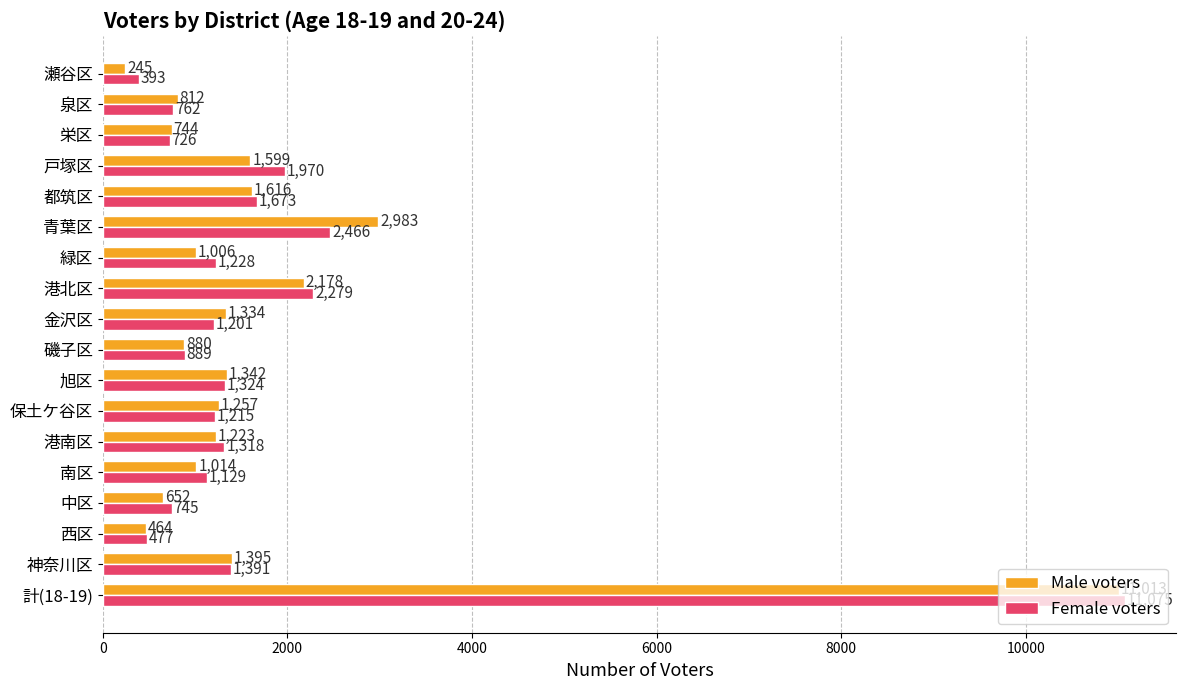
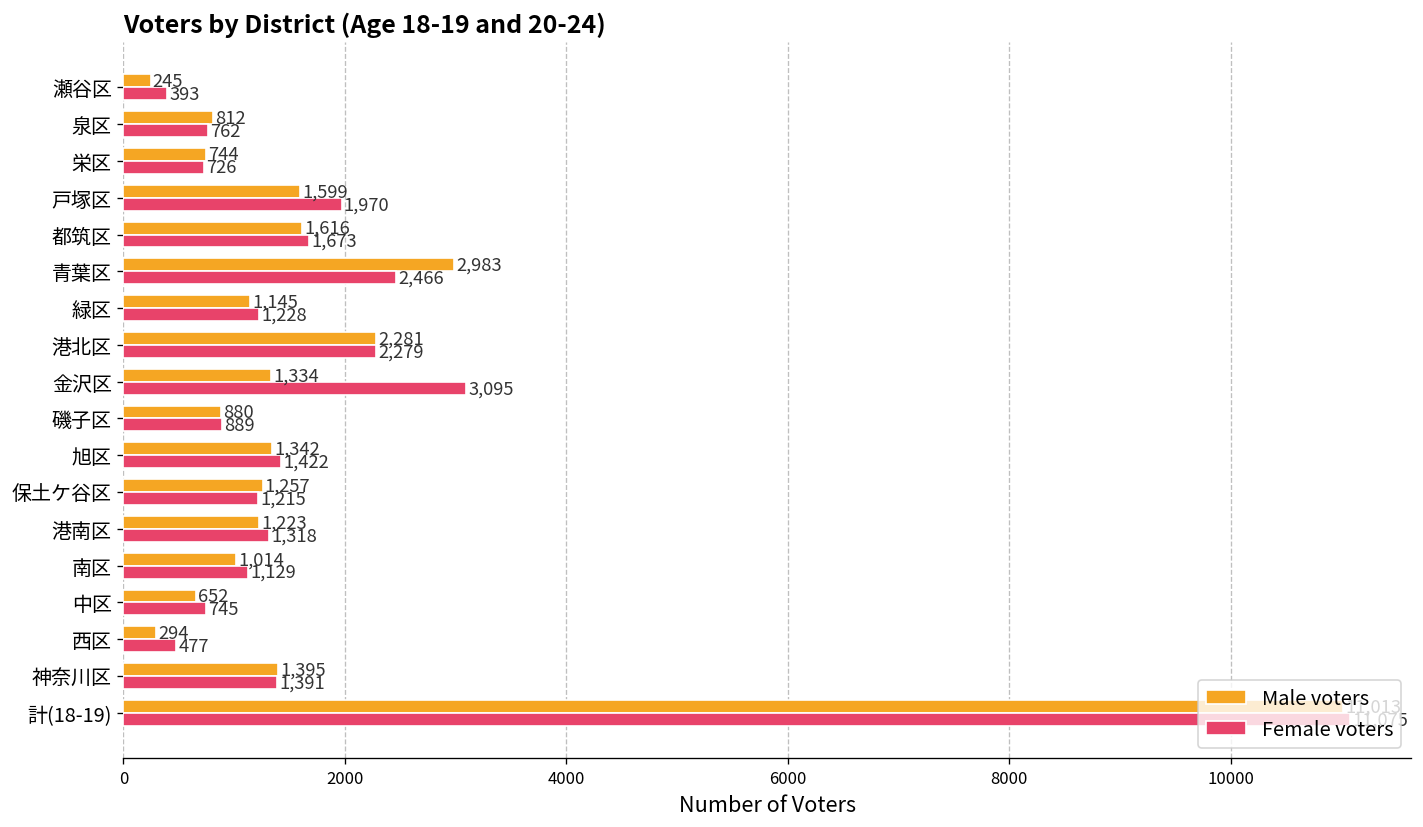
Male voters, 緑区: 1,006 -> 1,145
Male voters, 港北区: 2,178 -> 2,281
Female voters, 金沢区: 1,201 -> 3,095
Female voters, 旭区: 1,324 -> 1,422
Male voters, 西区: 464 -> 294
